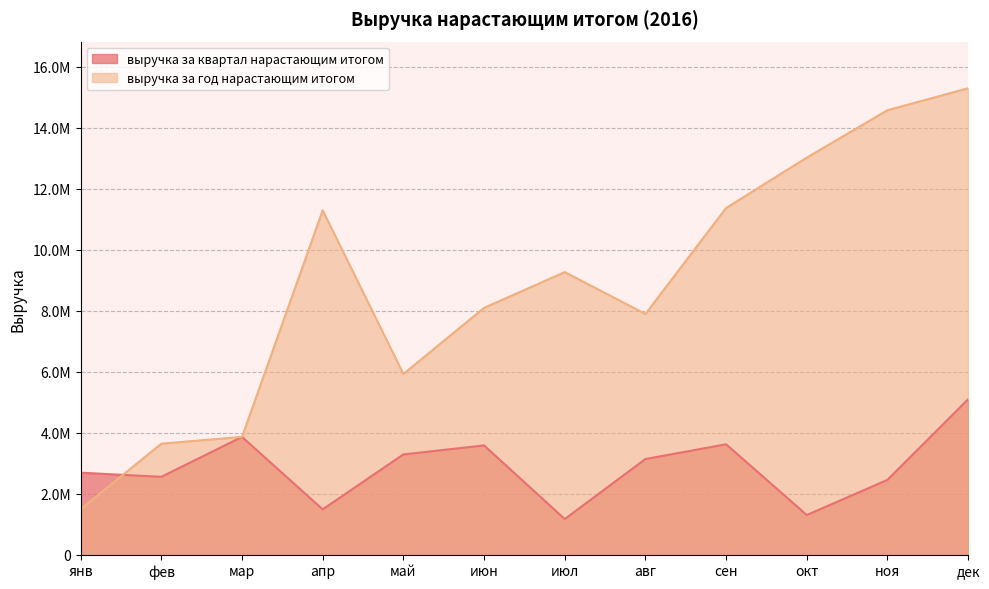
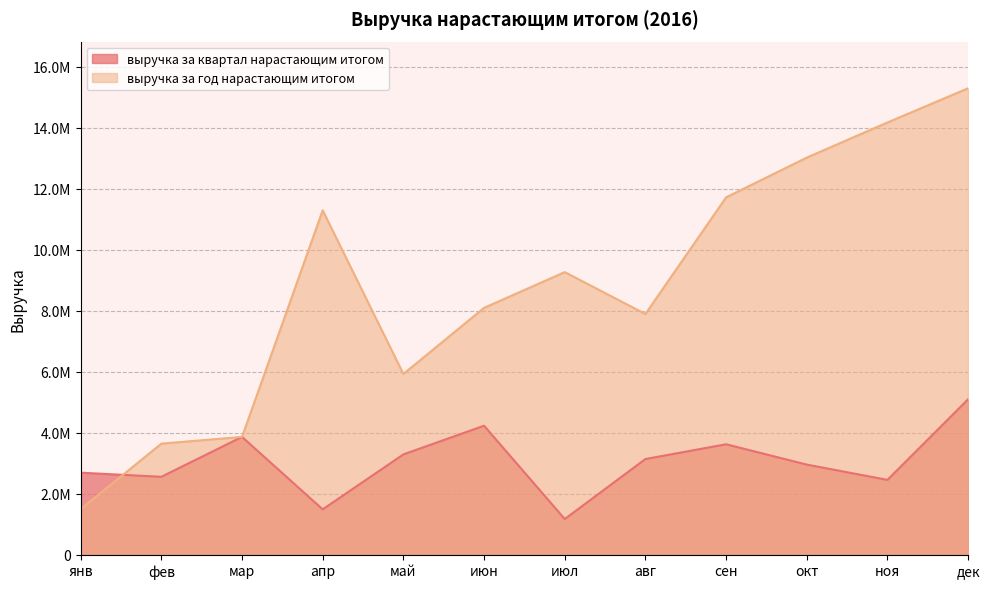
выручка за квартал нарастающим итогом, июн: 3600000 -> 4200000
выручка за год нарастающим итогом, сен: 11400000 -> 11700000
выручка за квартал нарастающим итогом, окт: 1300000 -> 3000000
выручка за год нарастающим итогом, ноя: 14600000 -> 14200000
